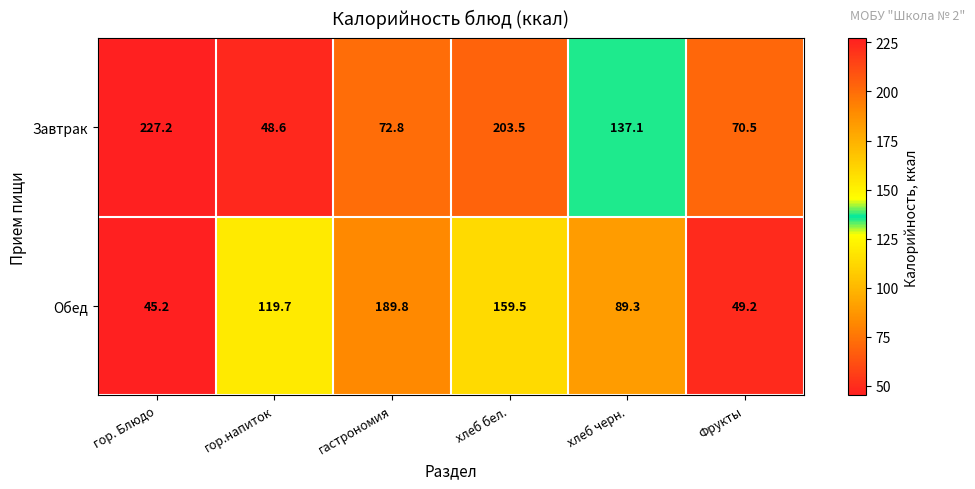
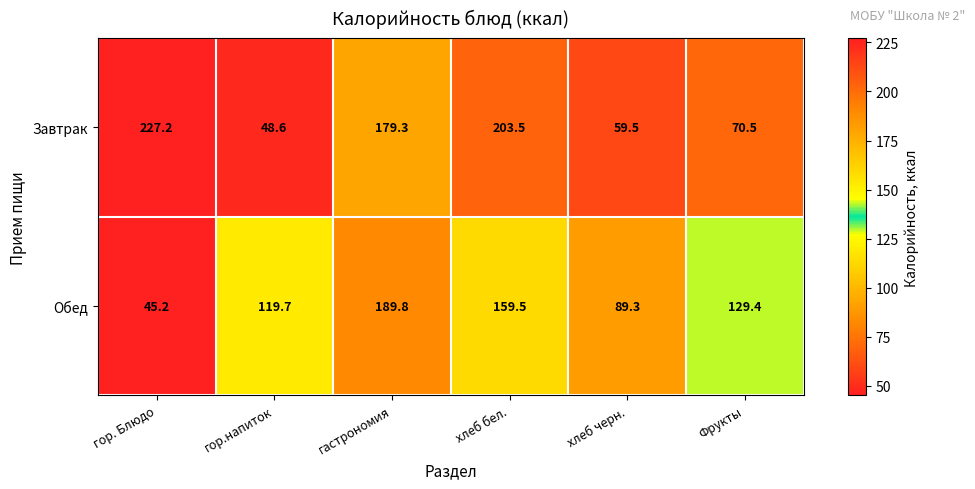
Завтрак, гастрономия: 72.8 -> 179.3
Завтрак, хлеб черн.: 137.1 -> 59.5
Обед, Фрукты: 49.2 -> 129.4
